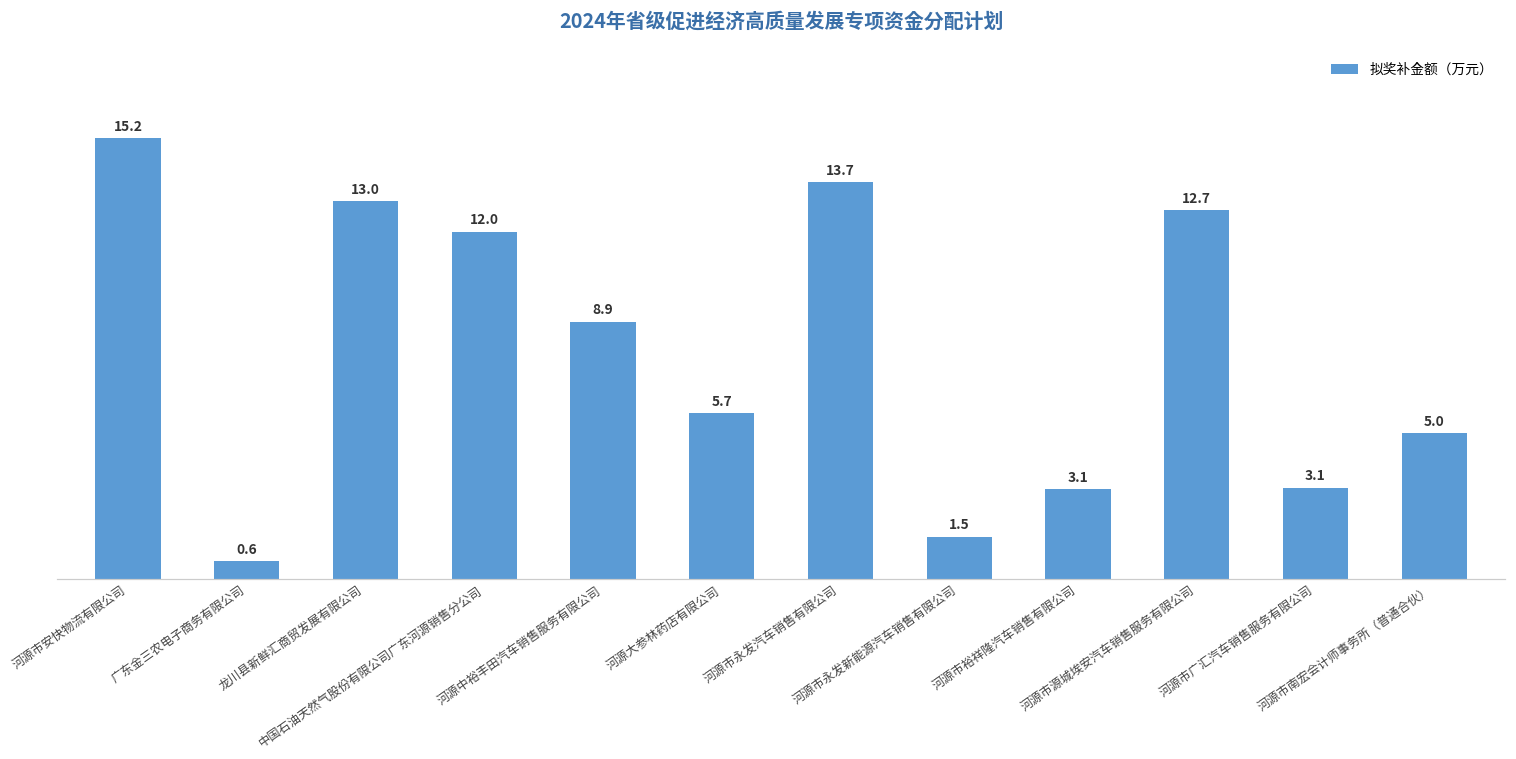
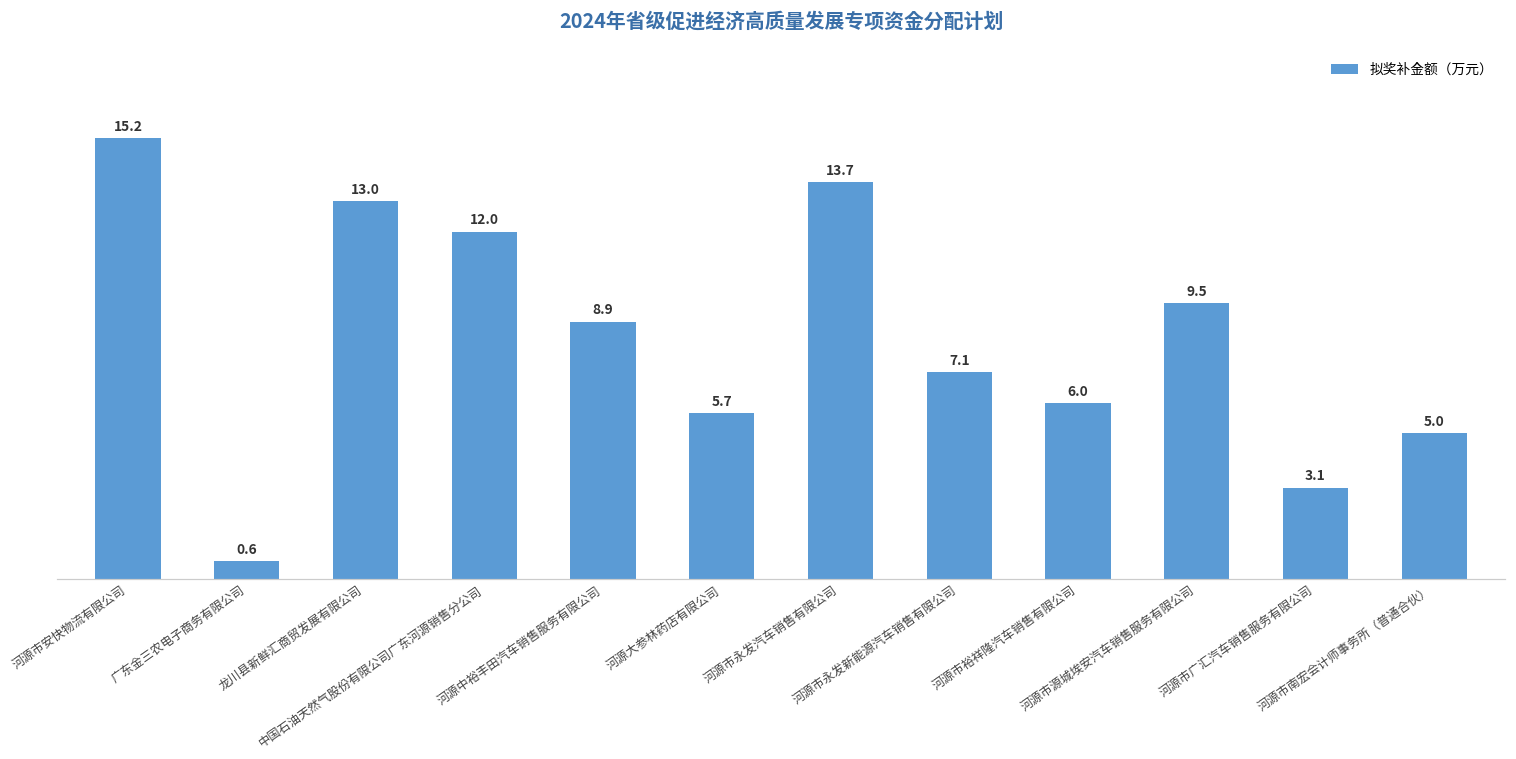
河源市永发新能源汽车销售有限公司: 1.5 -> 7.1
河源市裕祥隆汽车销售有限公司: 3.1 -> 6.0
河源市源城埃安汽车销售服务有限公司: 12.7 -> 9.5
